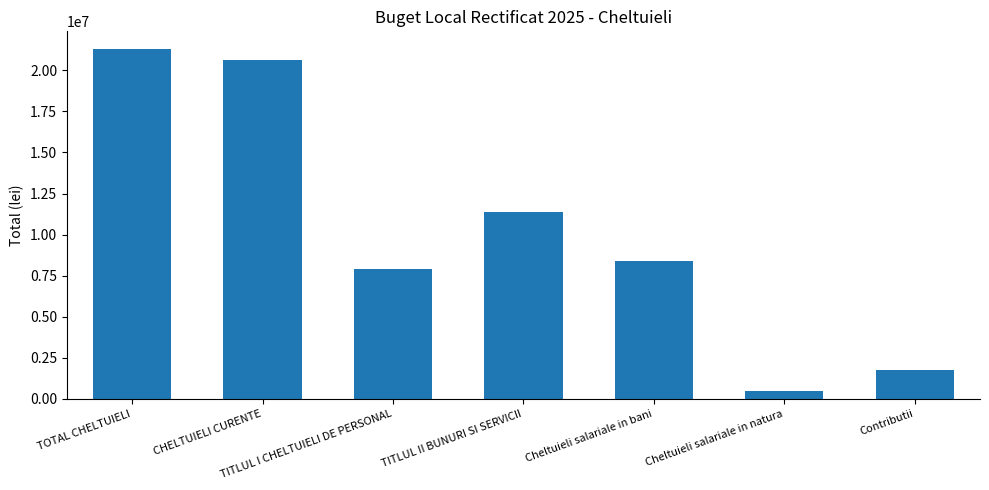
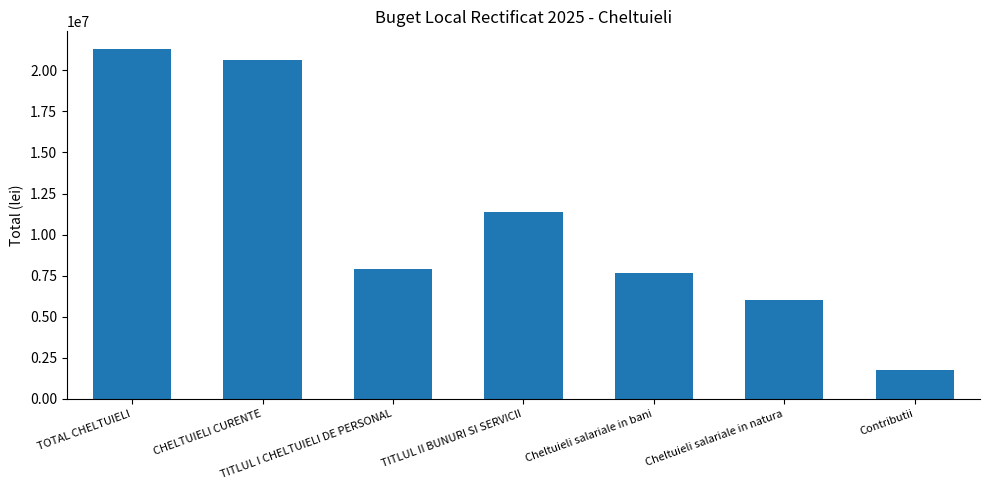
Cheltuieli salariale in bani: 8400000 -> 7600000
Cheltuieli salariale in natura: 500000 -> 6000000
